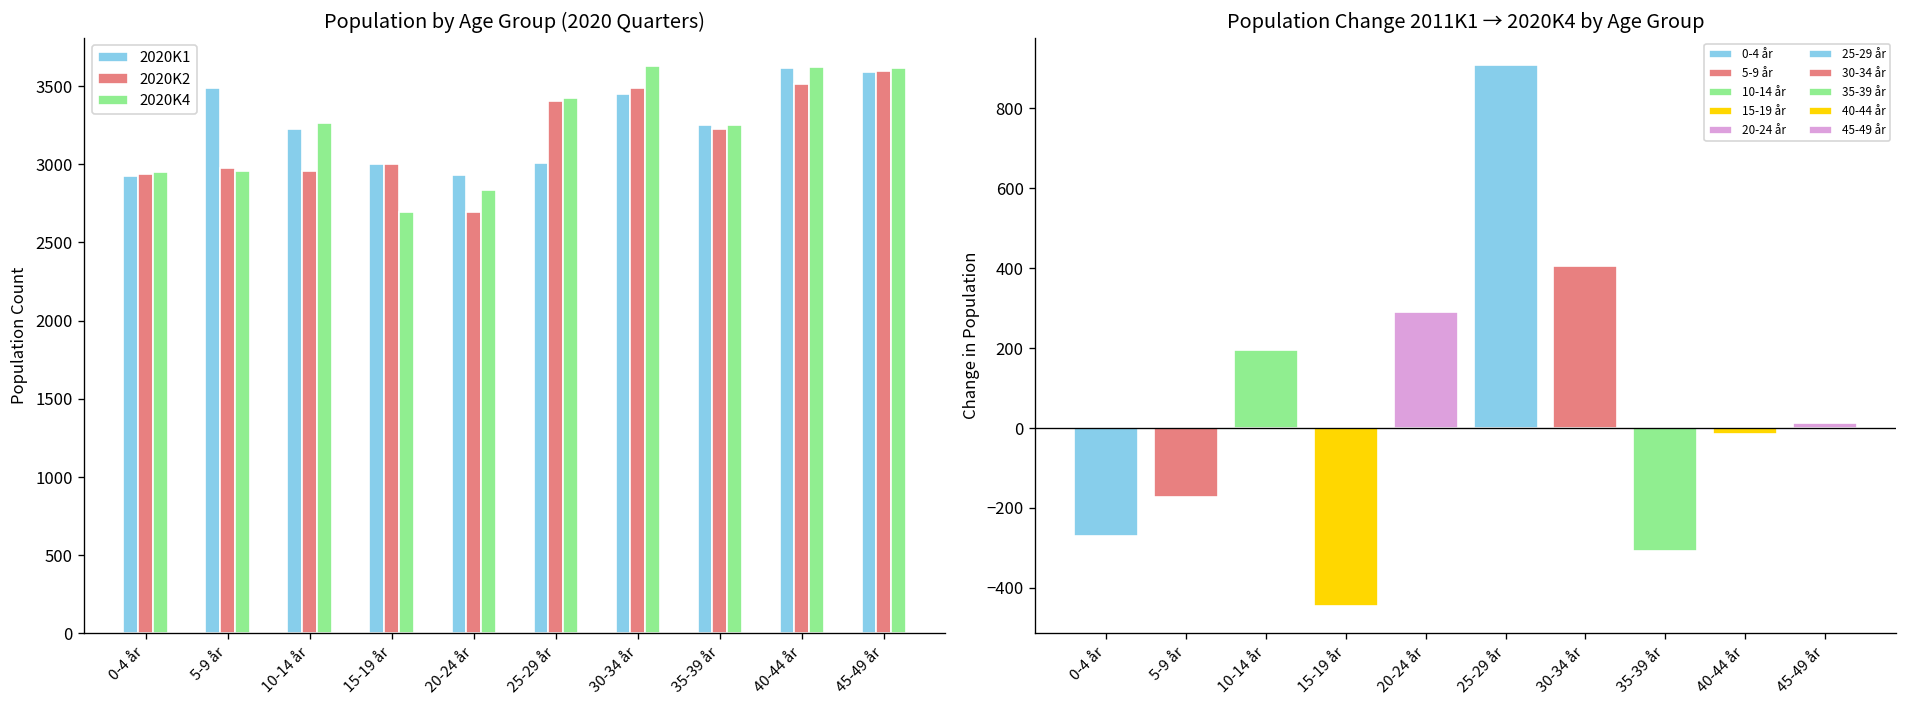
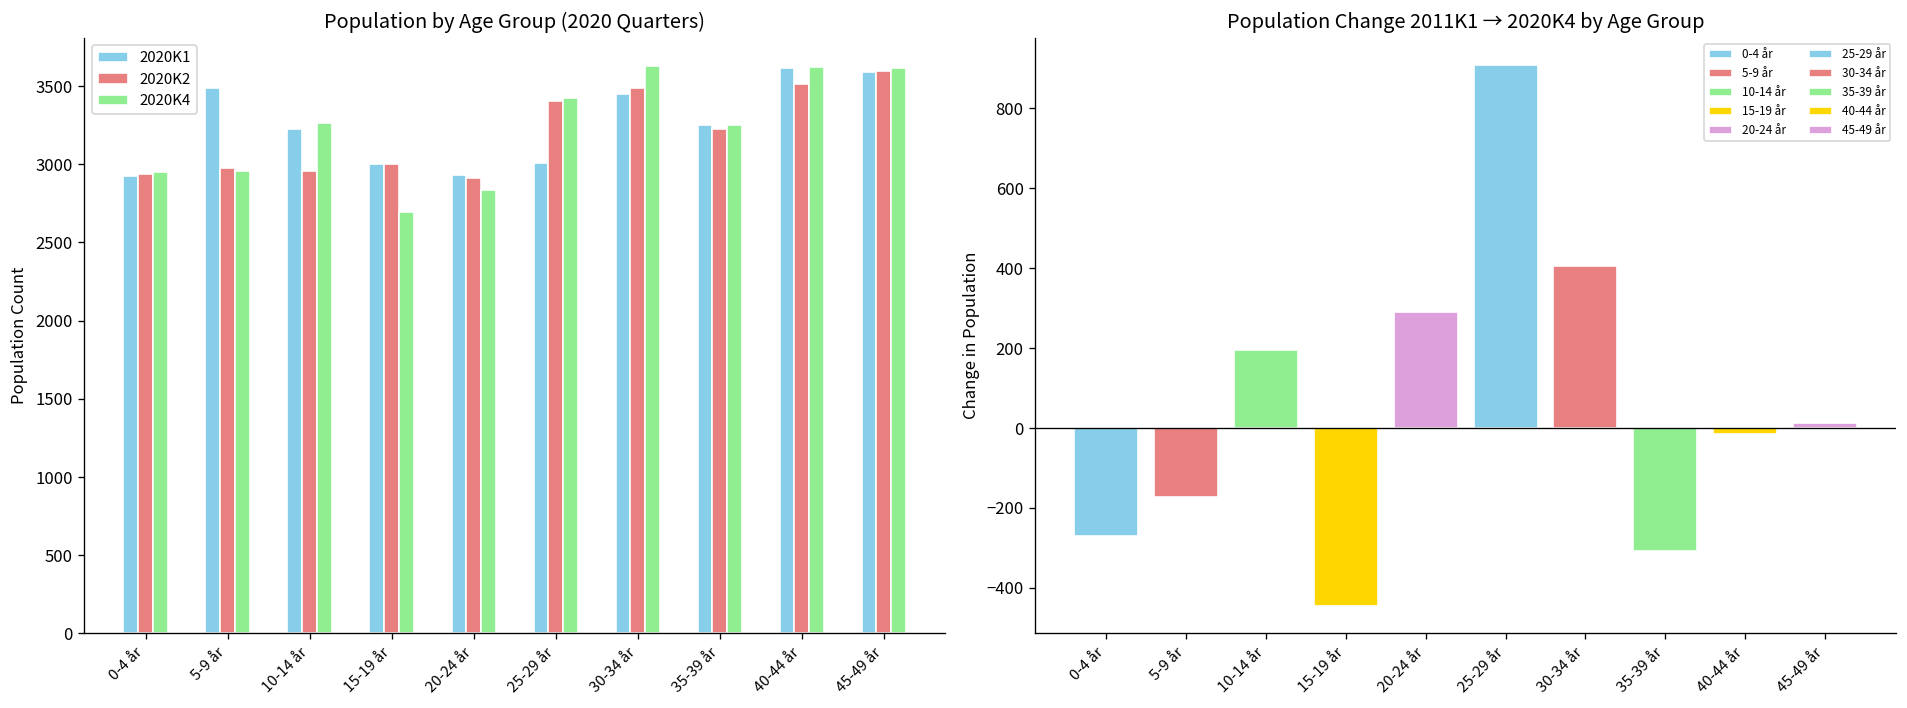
Population by Age Group (2020 Quarters), 2020K2, 20-24 år: 2700 -> 2910
